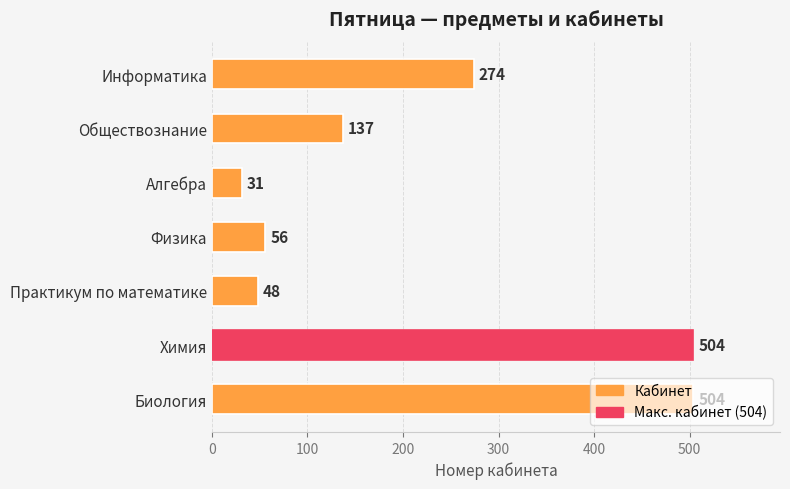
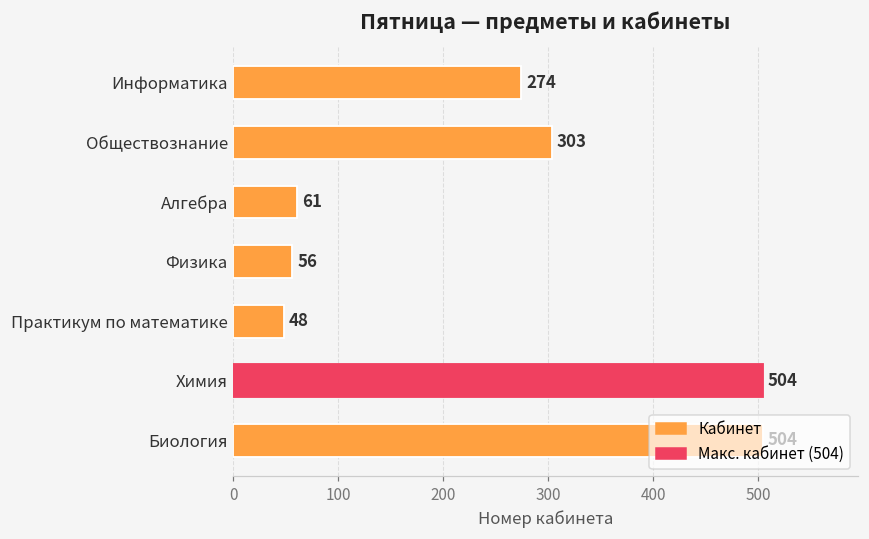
Обществознание: 137 -> 303
Алгебра: 31 -> 61
